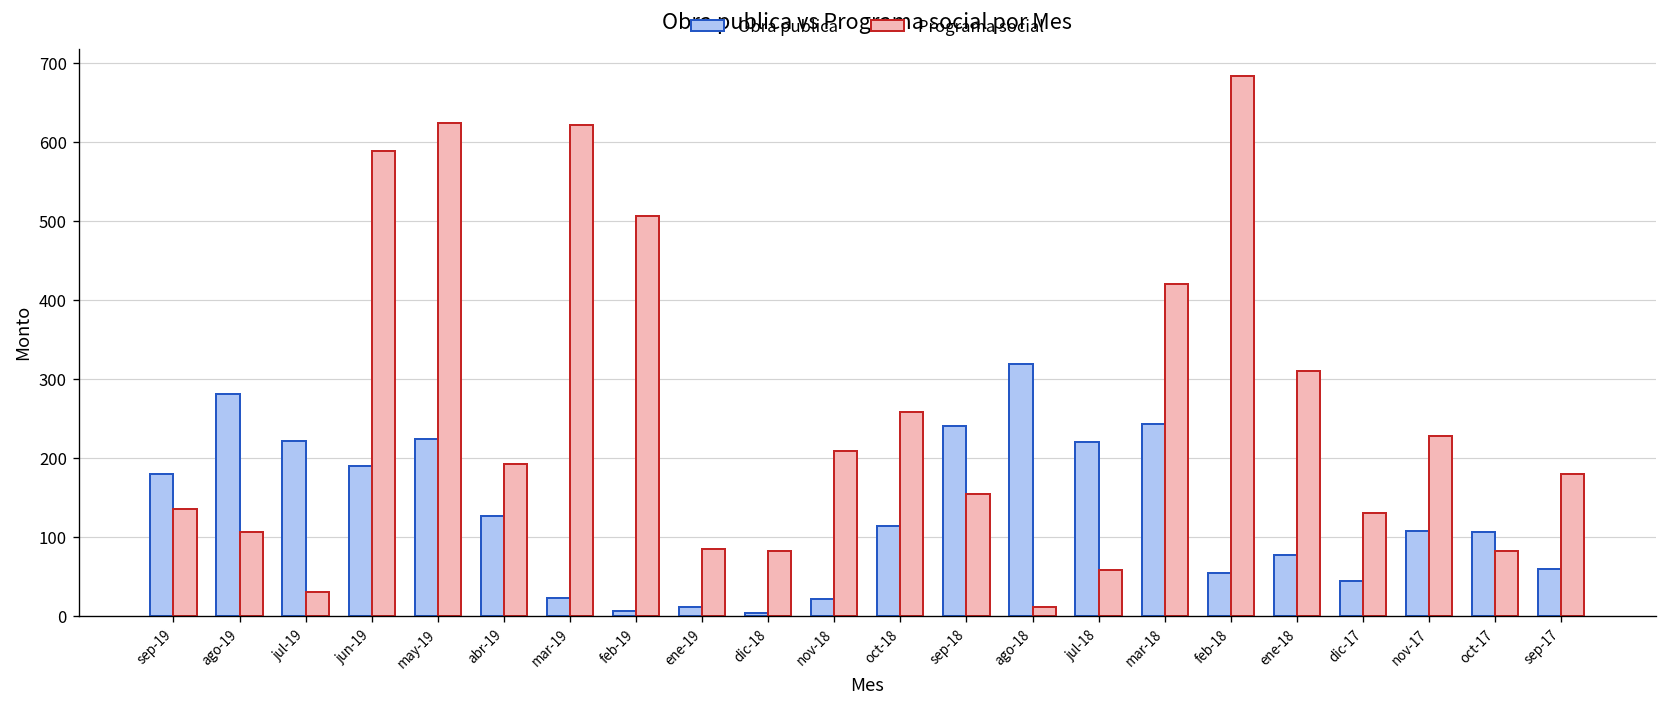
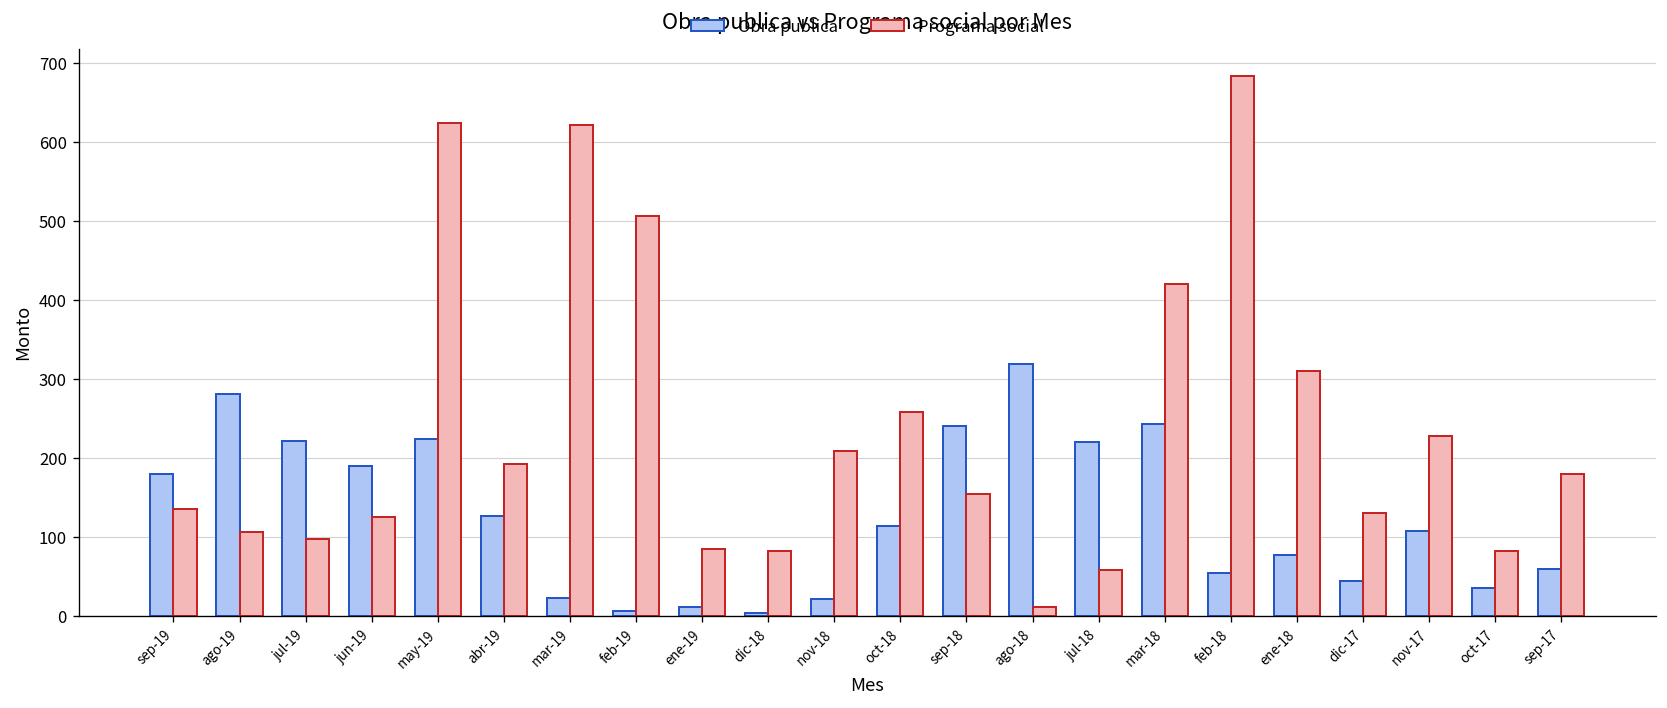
Programa social, jul-19: 30 -> 100
Programa social, jun-19: 590 -> 130
Obra publica, oct-17: 110 -> 40
